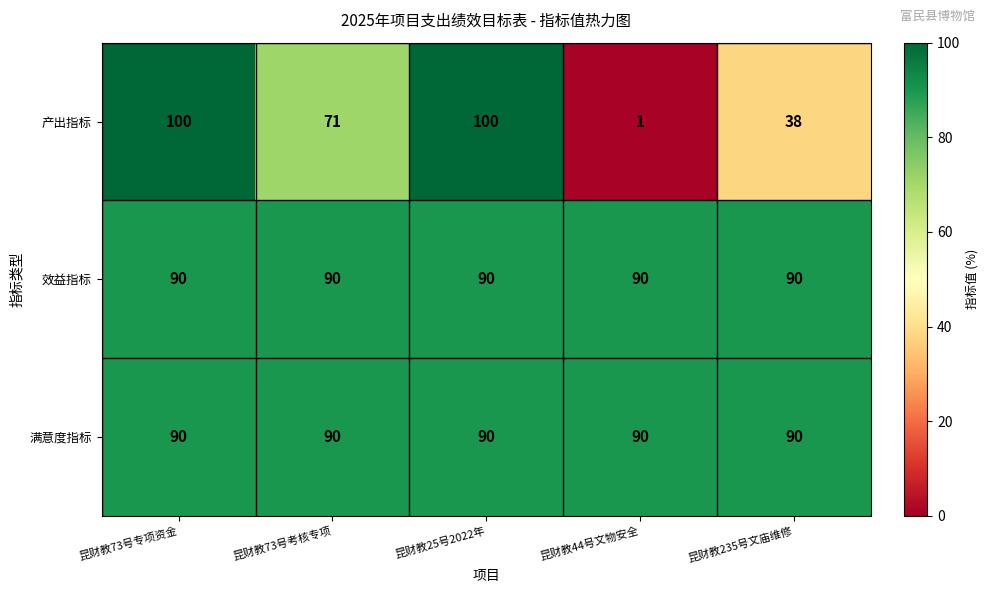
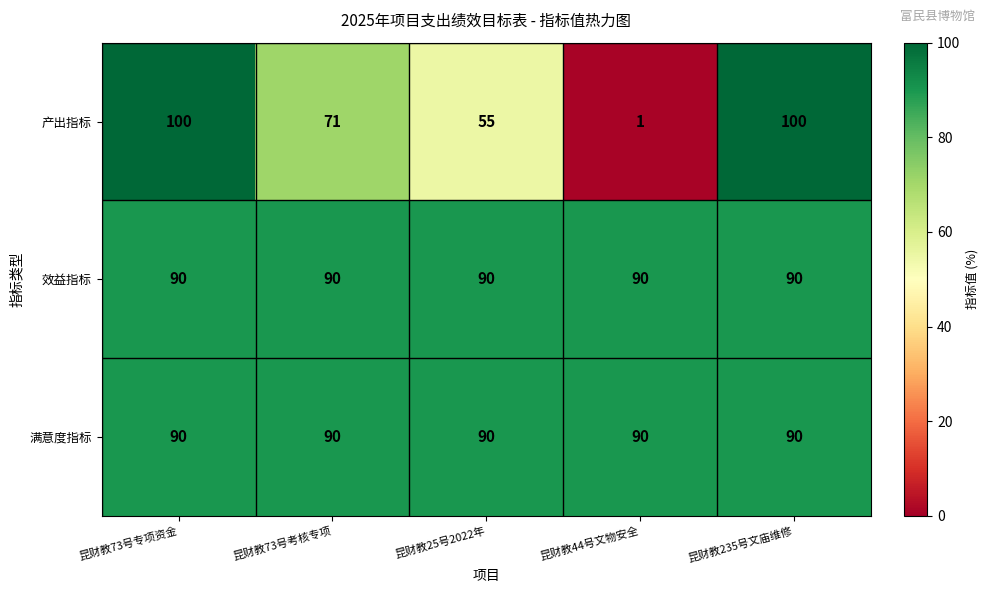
产出指标, 昆财教25号2022年: 100 -> 55
产出指标, 昆财教235号文庙维修: 38 -> 100
